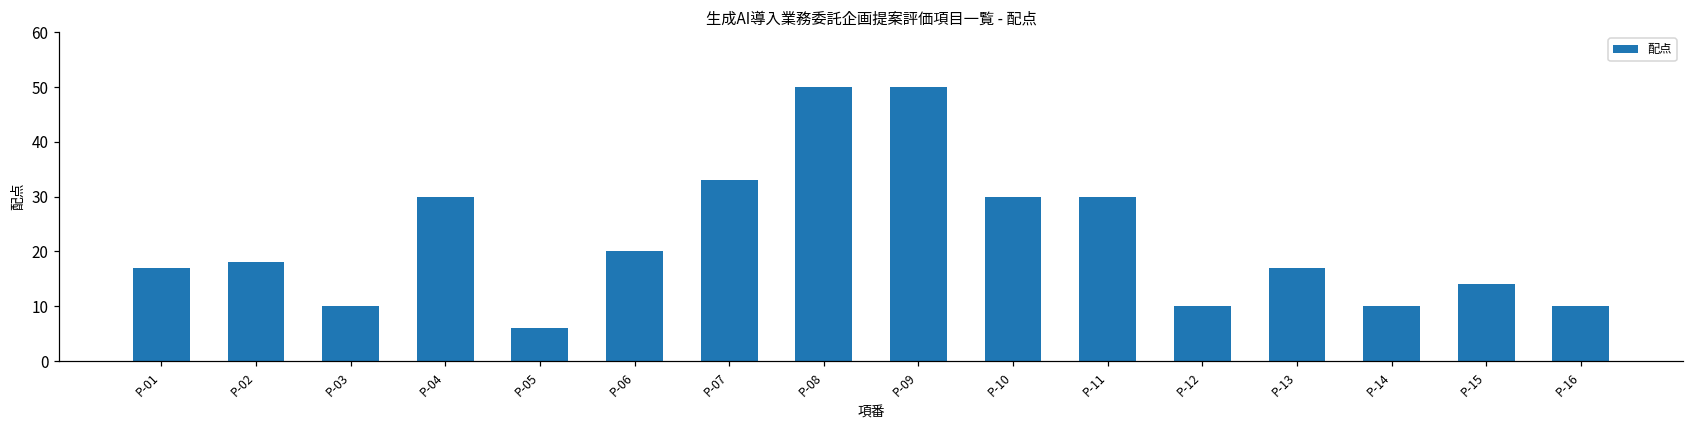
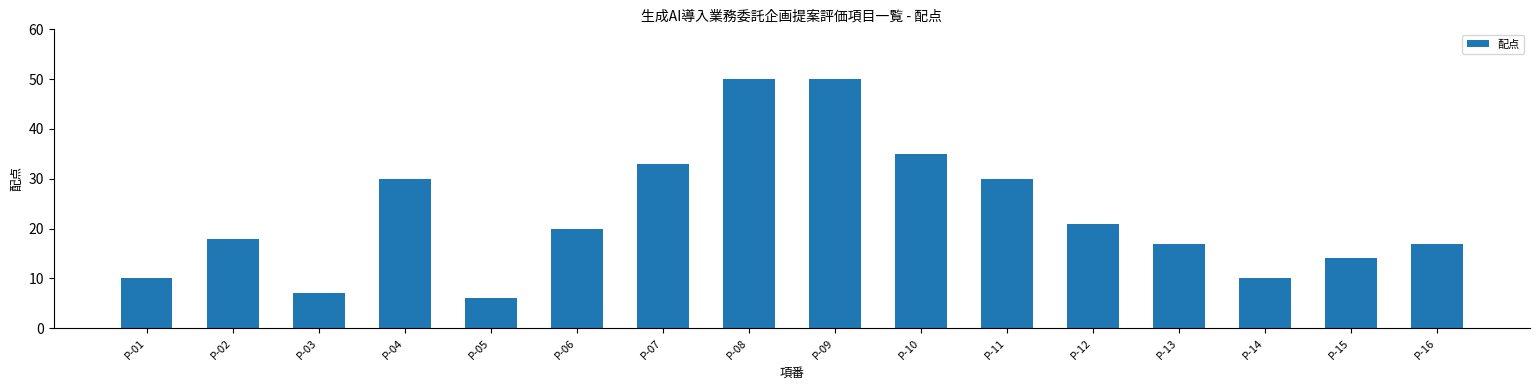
P-01: 17 -> 10
P-03: 10 -> 7
P-10: 30 -> 35
P-12: 10 -> 21
P-16: 10 -> 17
